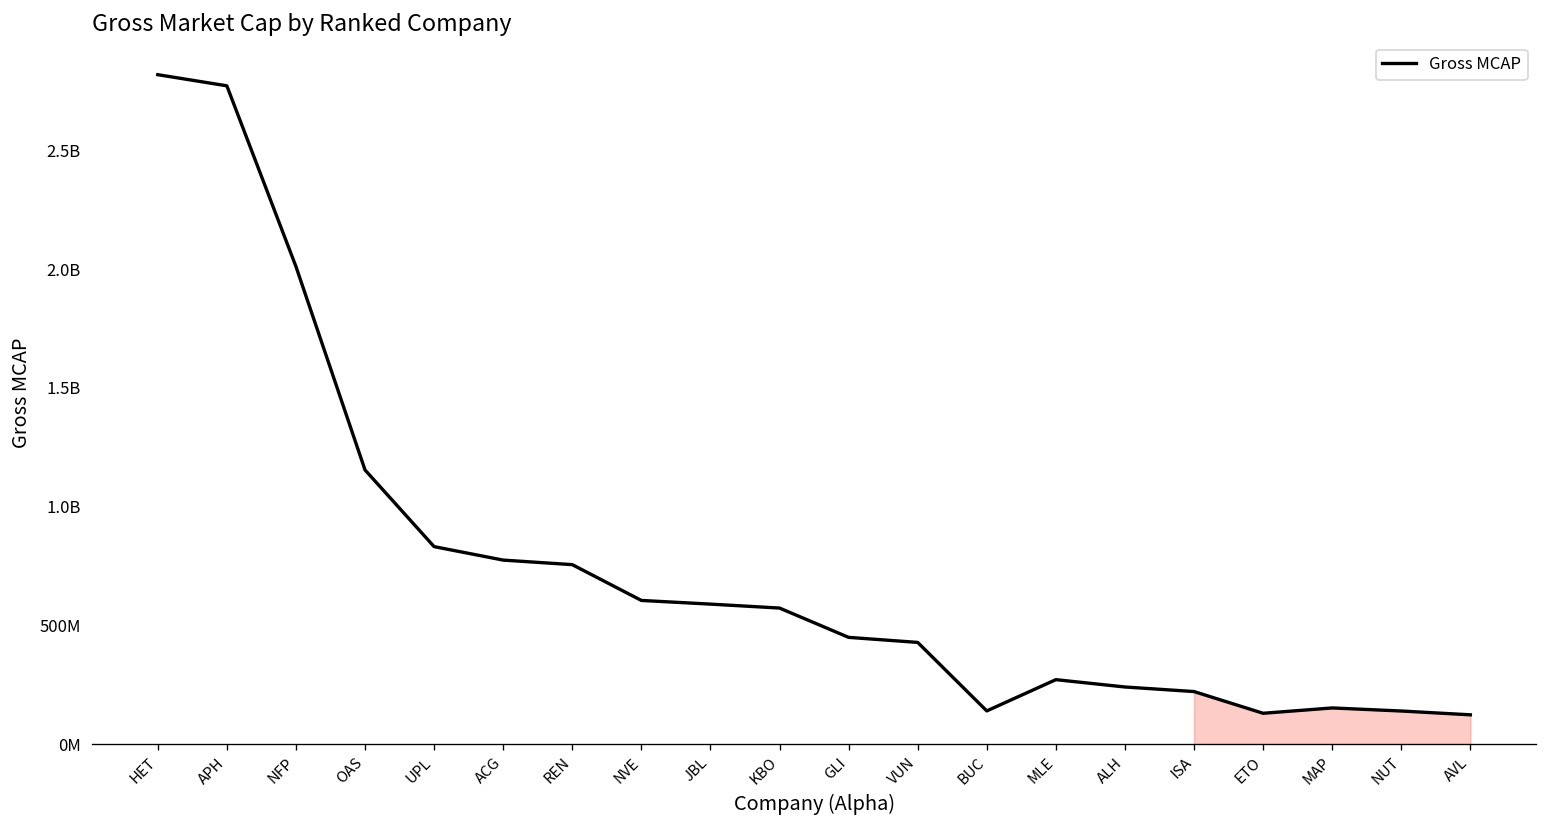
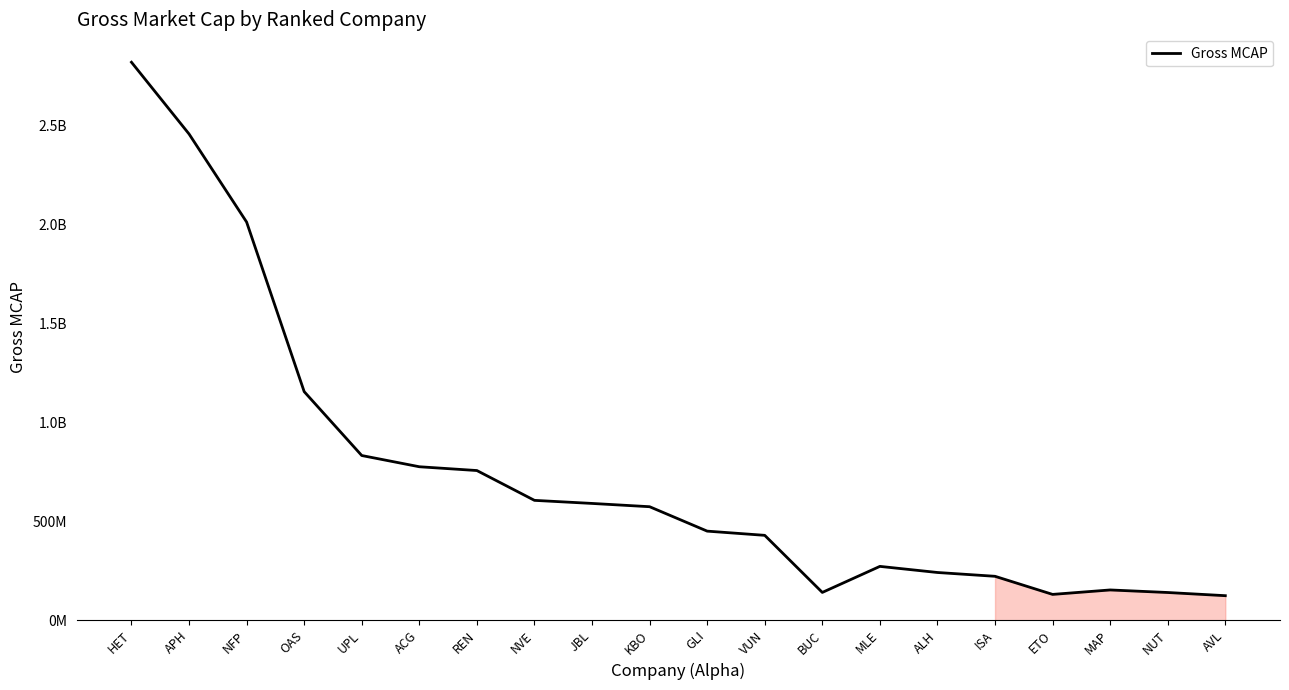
Gross MCAP, APH: 2770000000 -> 2460000000
